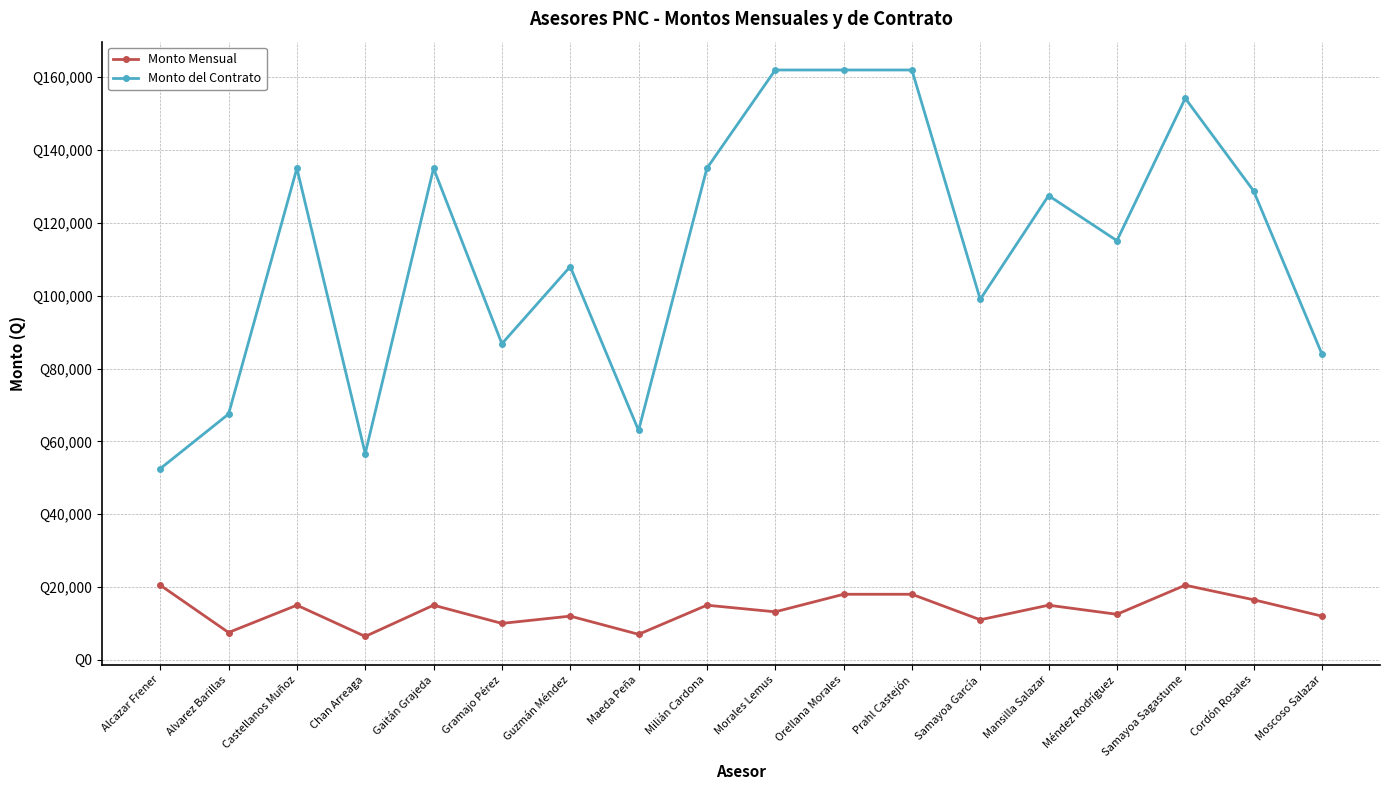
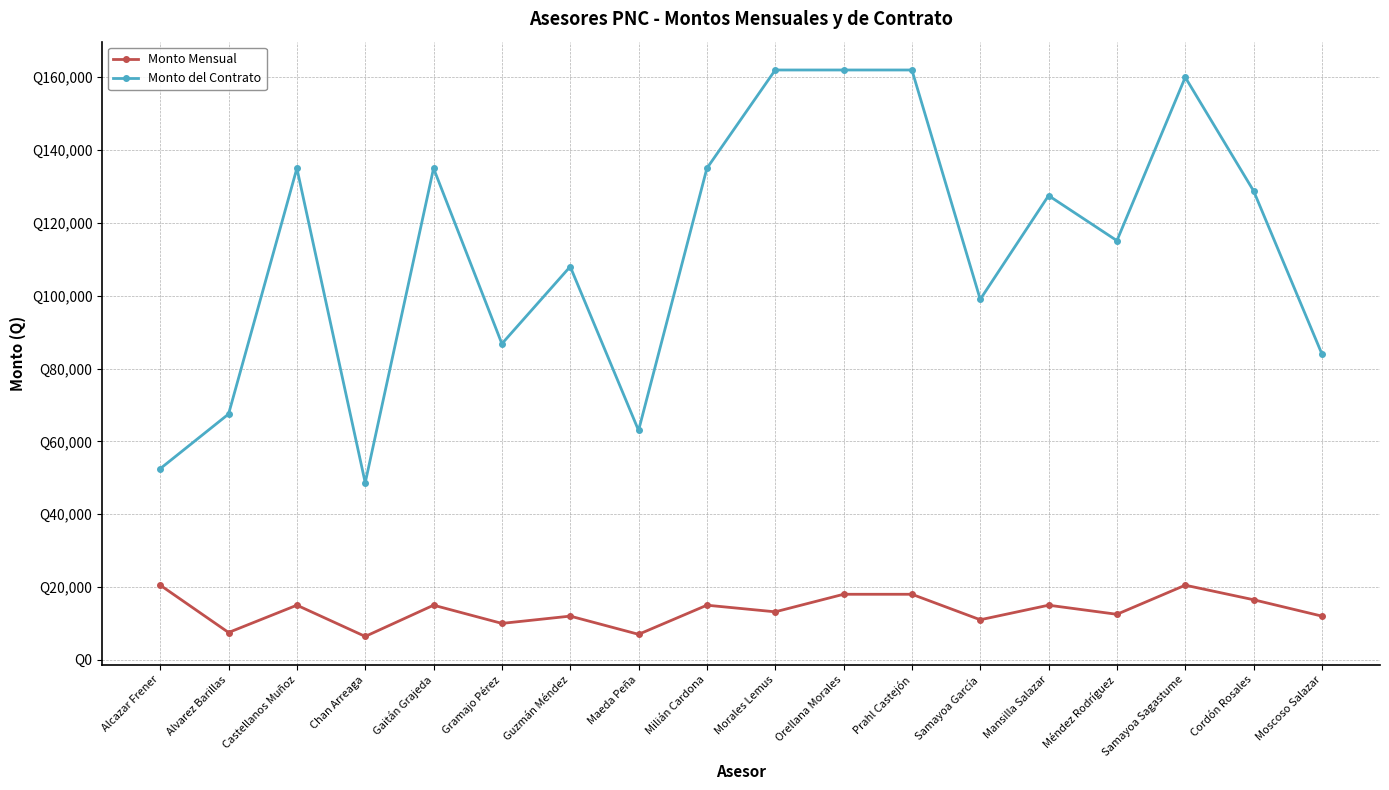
Monto del Contrato, Chan Arreaga: Q57,000 -> Q49,000
Monto del Contrato, Samayoa Sagastume: Q154,000 -> Q160,000
